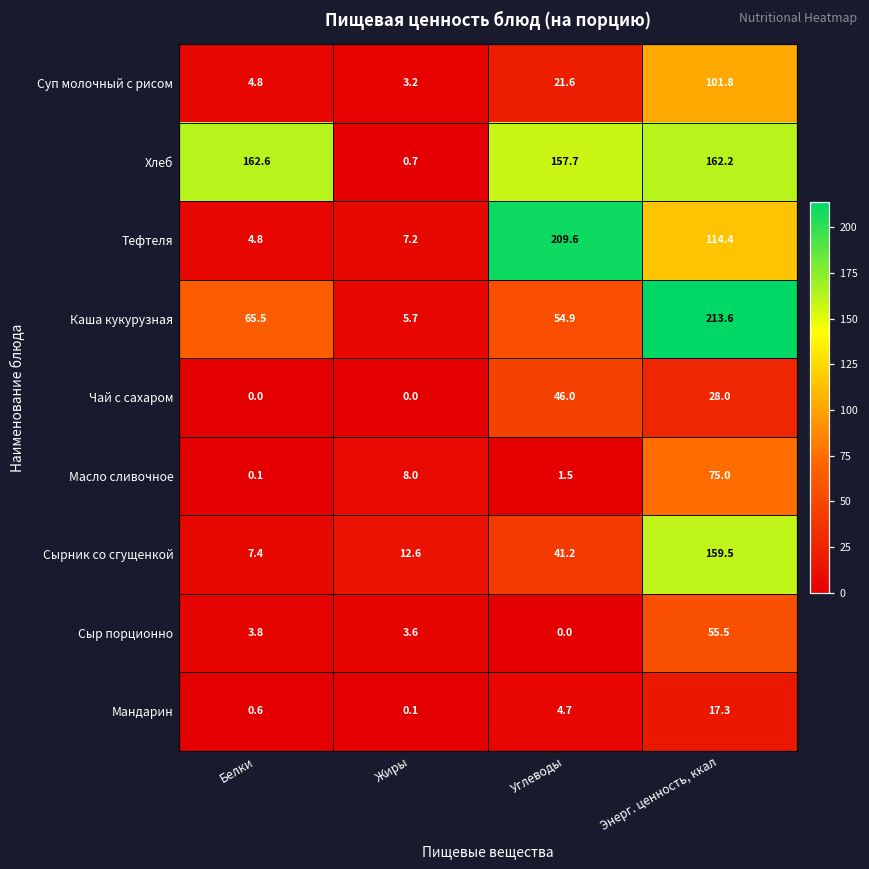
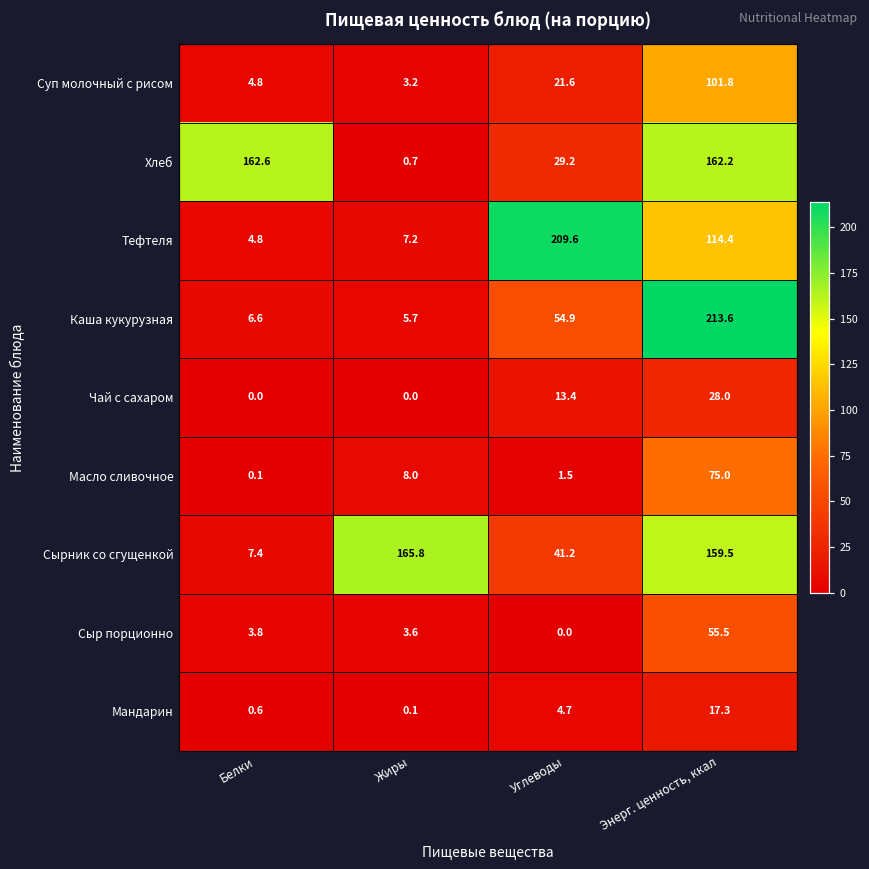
Хлеб, Углеводы: 157.7 -> 29.2
Каша кукурузная, Белки: 65.5 -> 6.6
Чай с сахаром, Углеводы: 46.0 -> 13.4
Сырник со сгущенкой, Жиры: 12.6 -> 165.8
